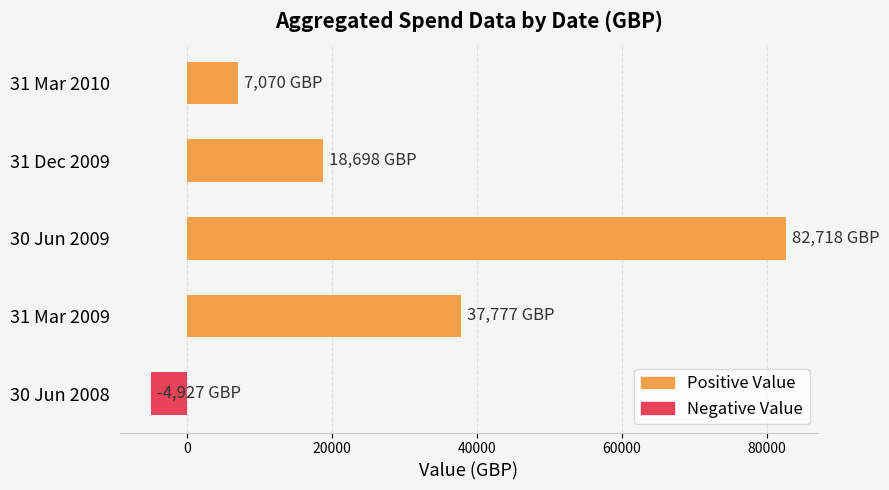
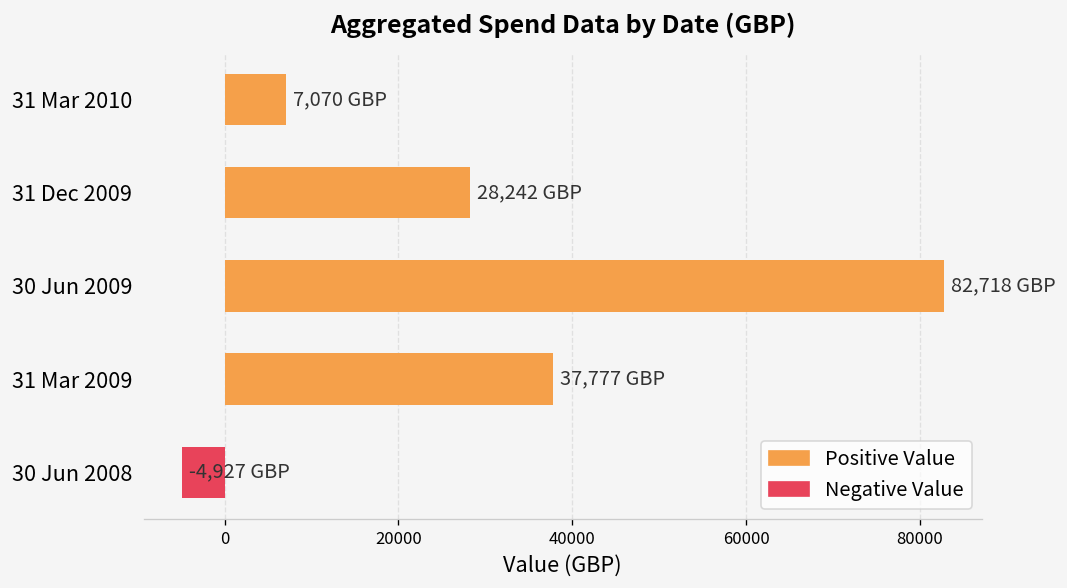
31 Dec 2009: 18,698 -> 28,242
